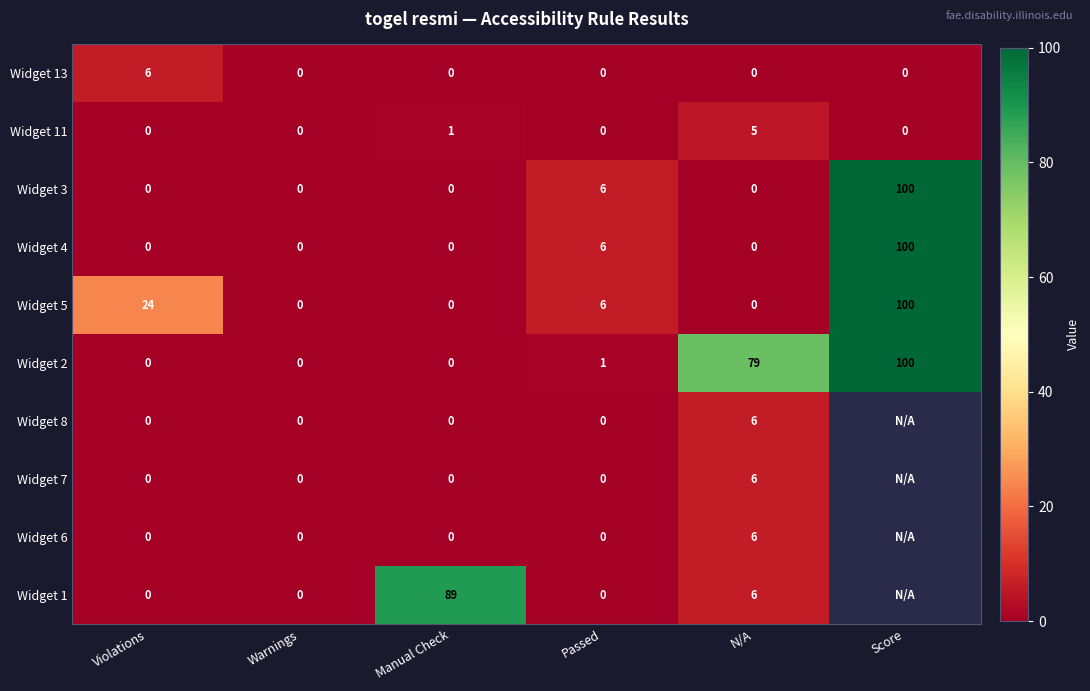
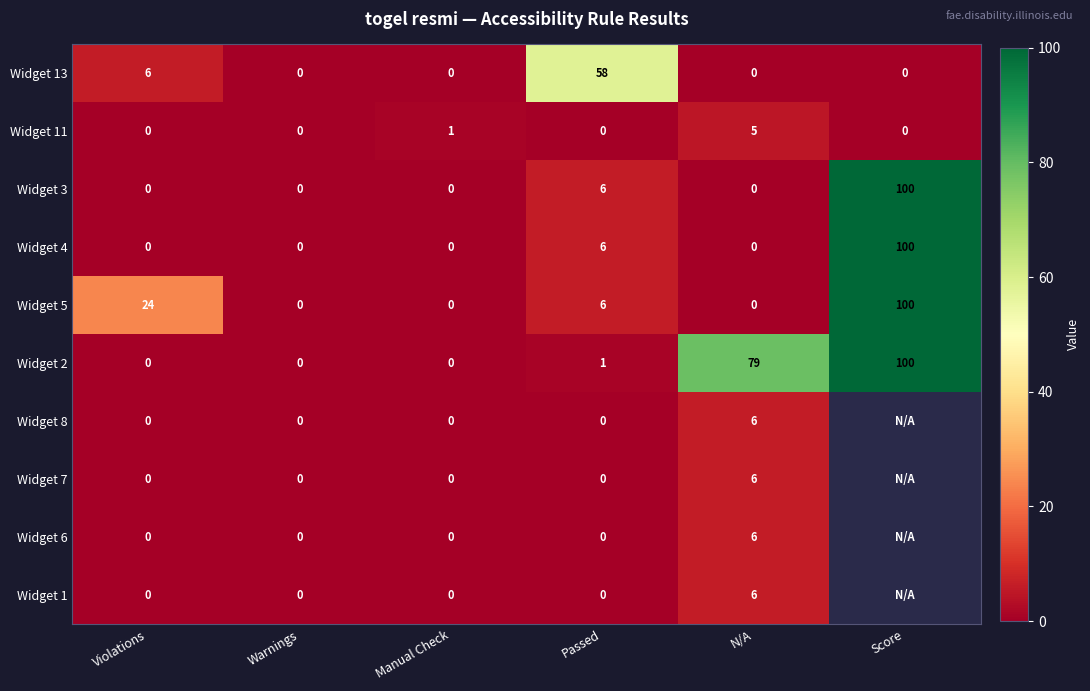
Widget 13, Passed: 0 -> 58
Widget 1, Manual Check: 89 -> 0
